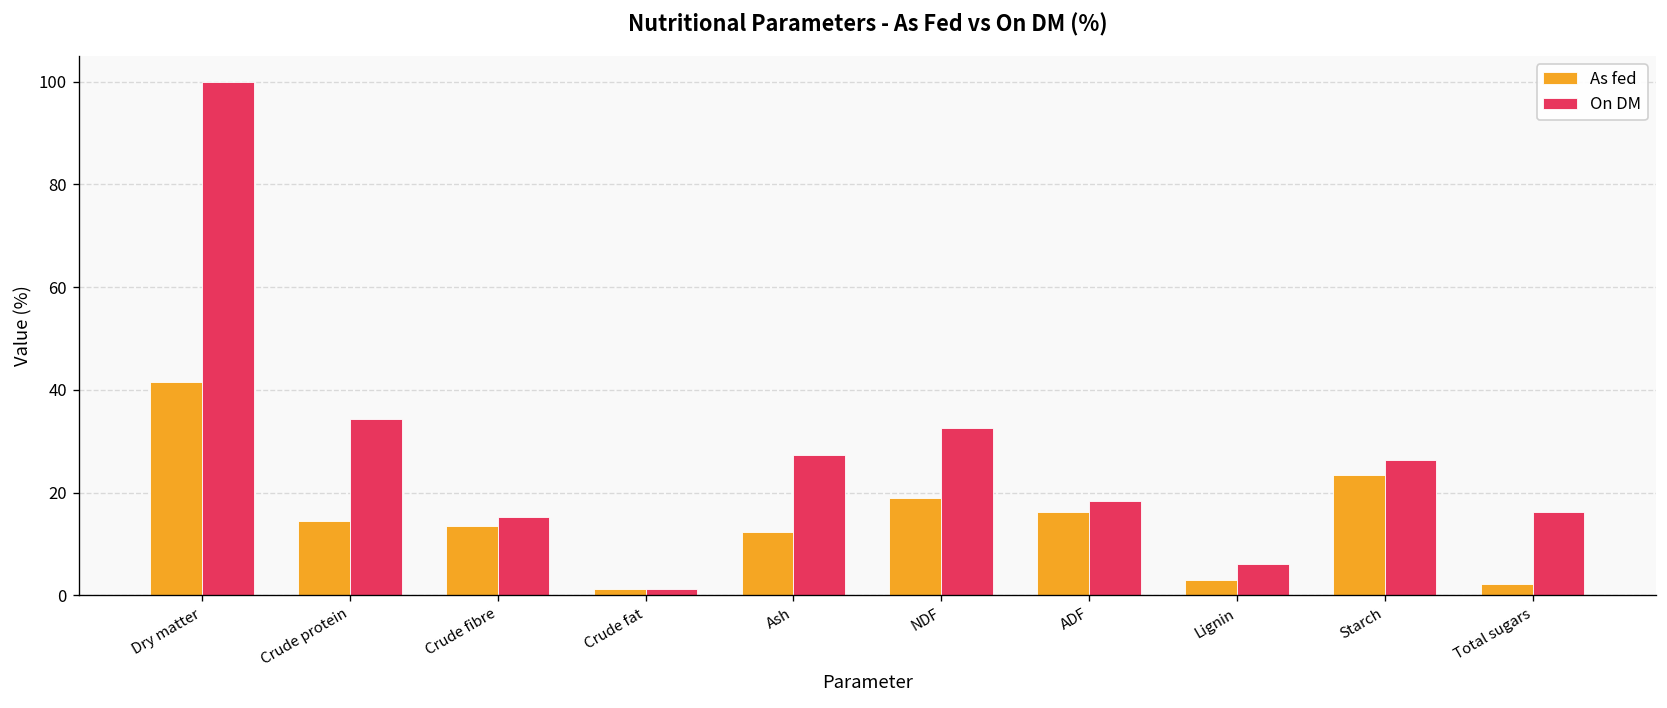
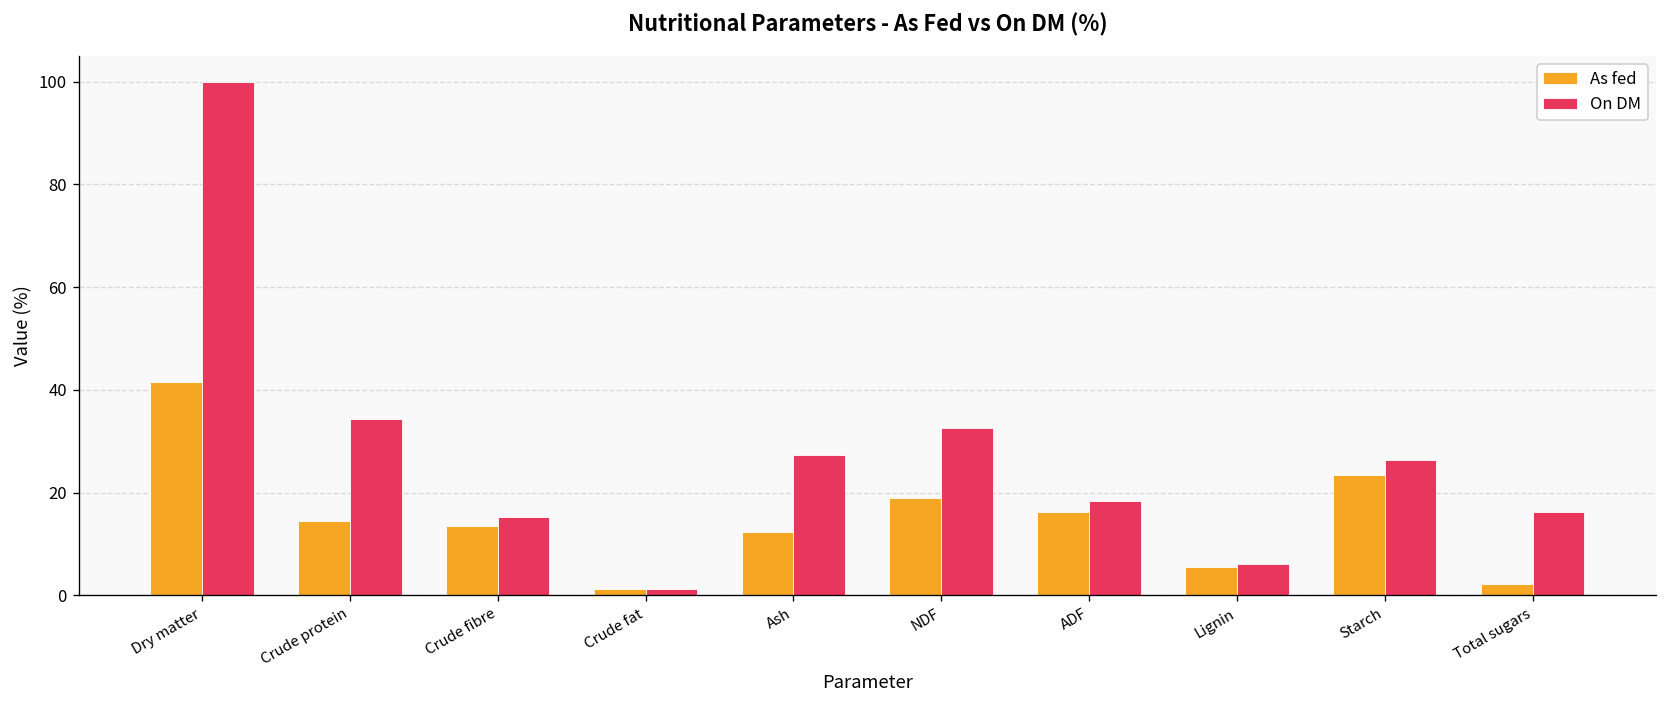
As fed, Lignin: 3 -> 6
